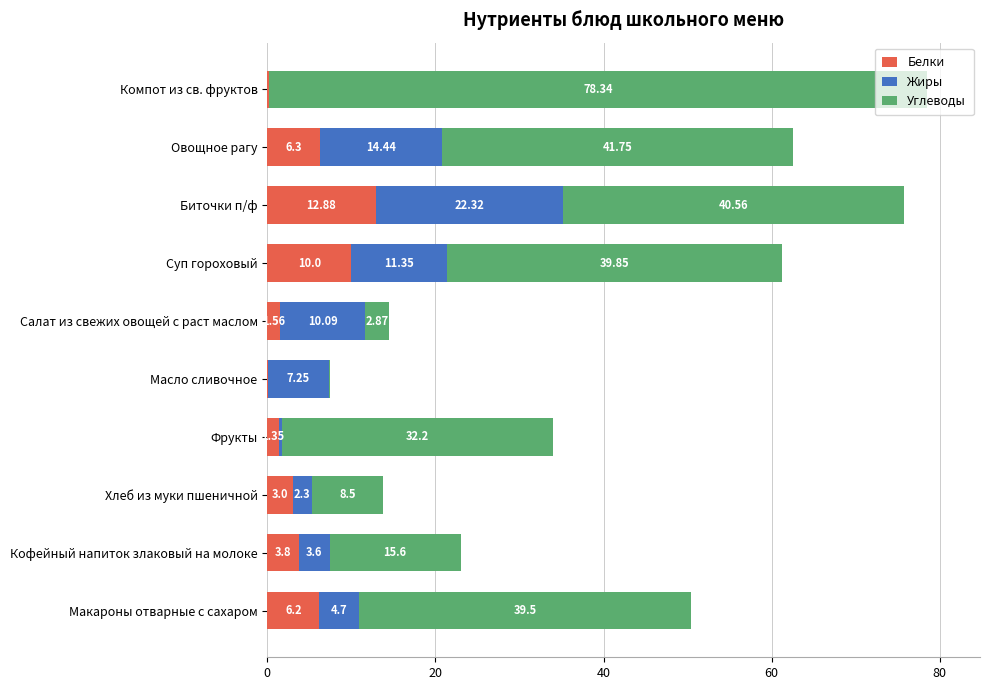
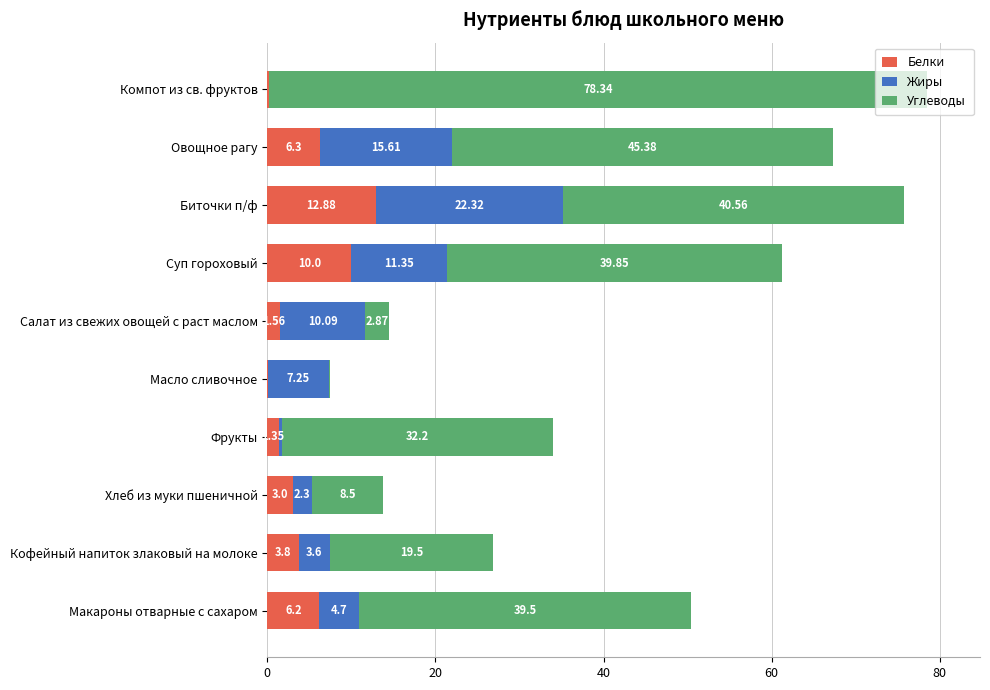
Жиры, Овощное рагу: 14.44 -> 15.61
Углеводы, Овощное рагу: 41.75 -> 45.38
Углеводы, Кофейный напиток злаковый на молоке: 15.6 -> 19.5
